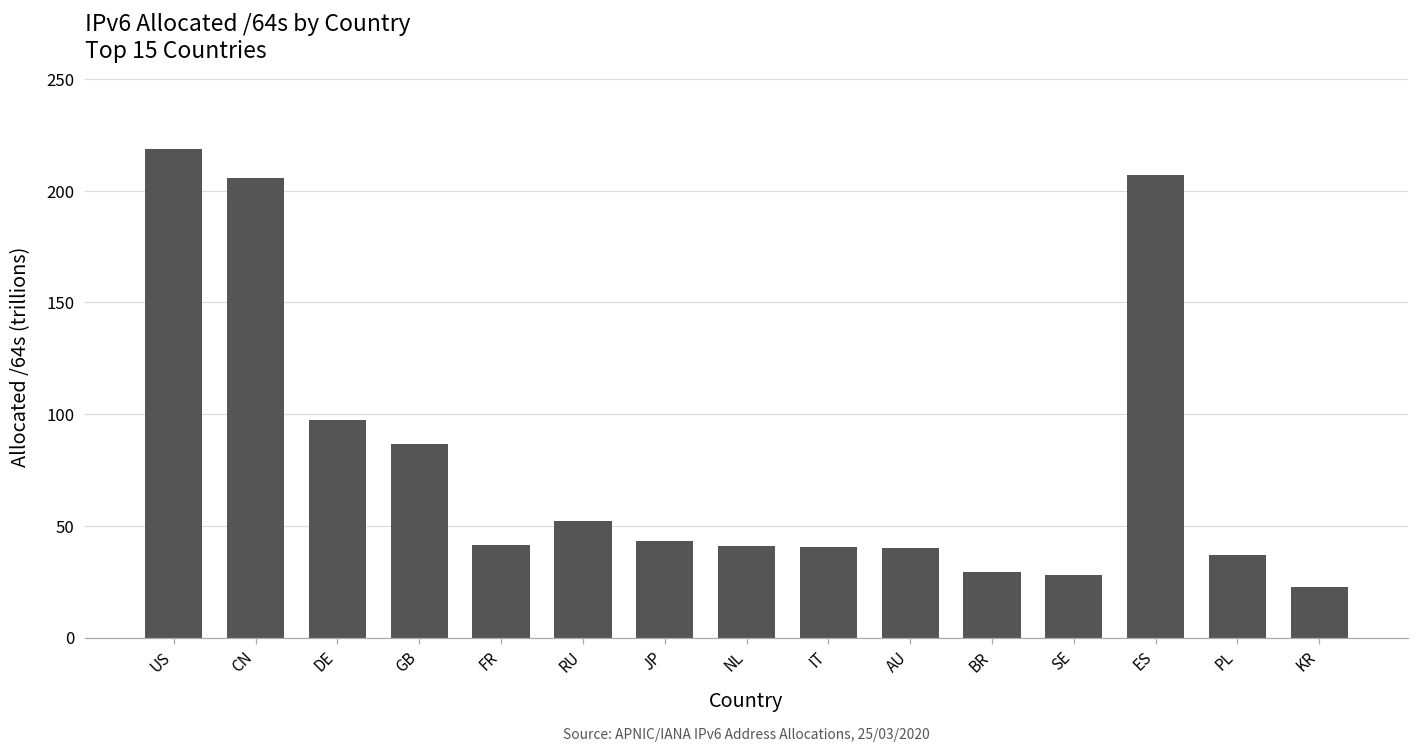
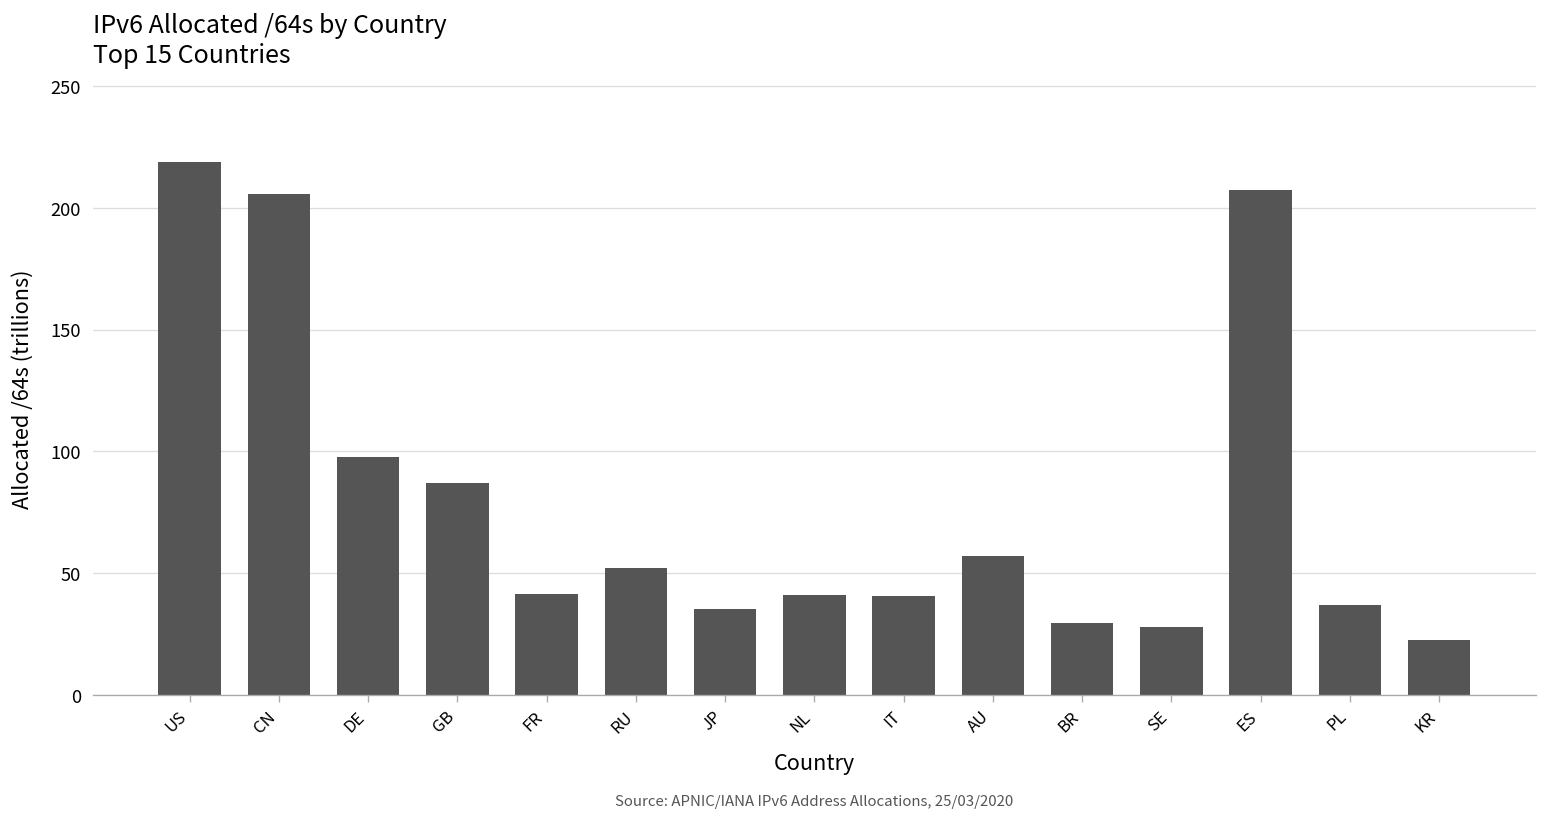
JP: 43 -> 35
AU: 40 -> 57
